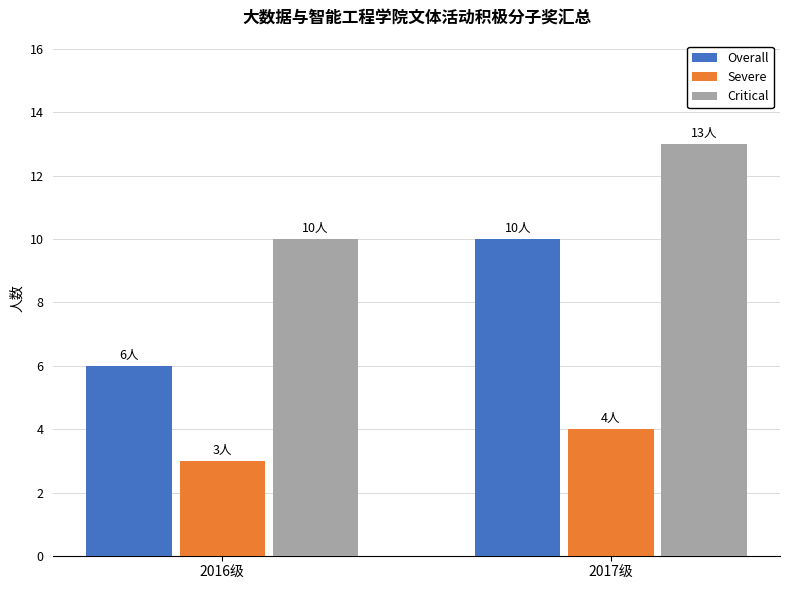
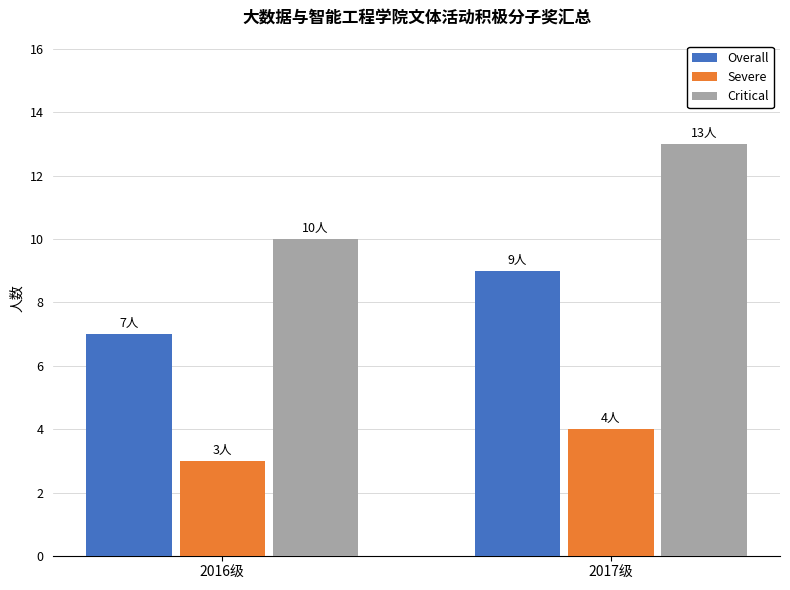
Overall, 2016级: 6人 -> 7人
Overall, 2017级: 10人 -> 9人
